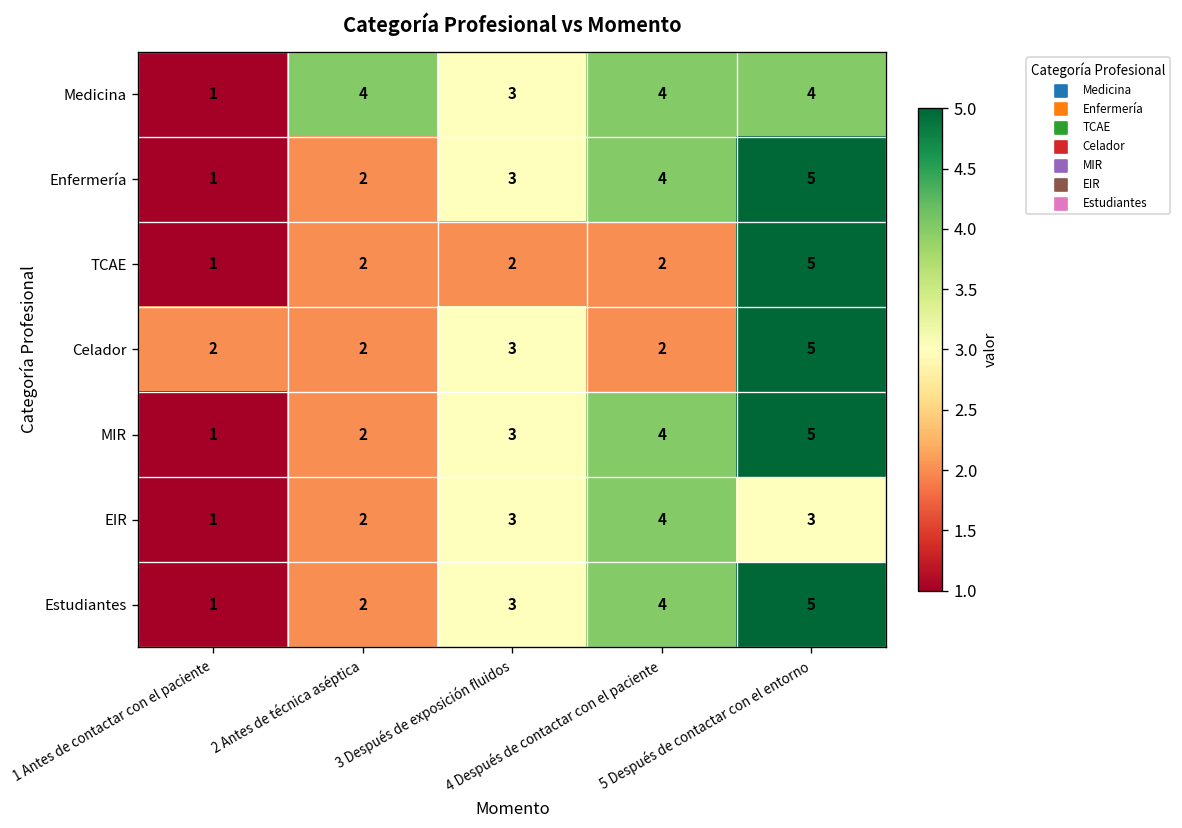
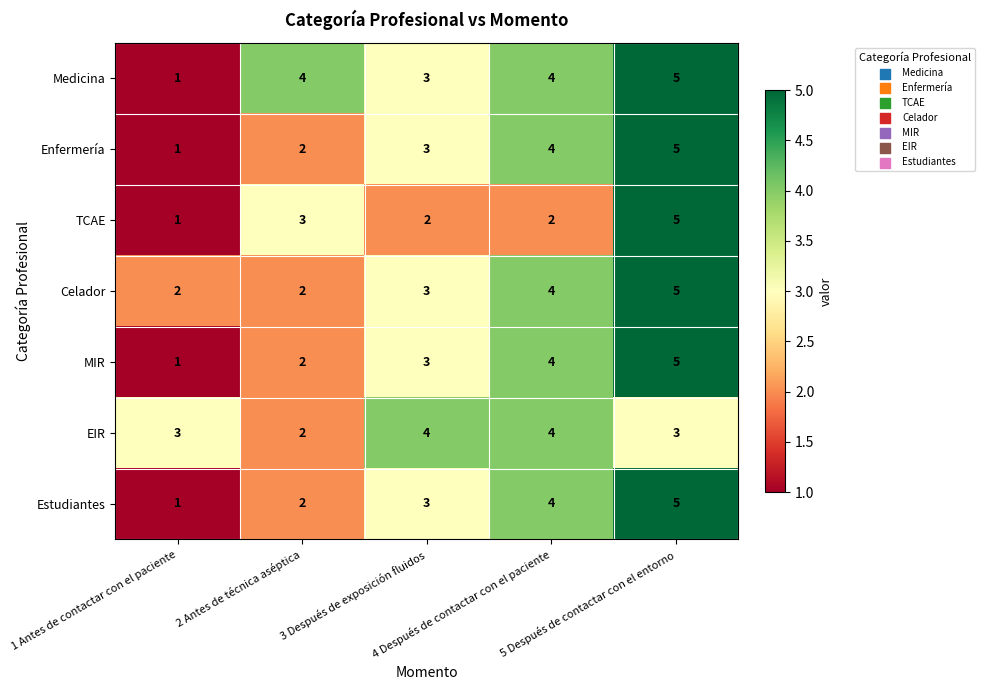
Medicina, 5 Después de contactar con el entorno: 4 -> 5
TCAE, 2 Antes de técnica aséptica: 2 -> 3
Celador, 4 Después de contactar con el paciente: 2 -> 4
EIR, 1 Antes de contactar con el paciente: 1 -> 3
EIR, 3 Después de exposición fluidos: 3 -> 4
